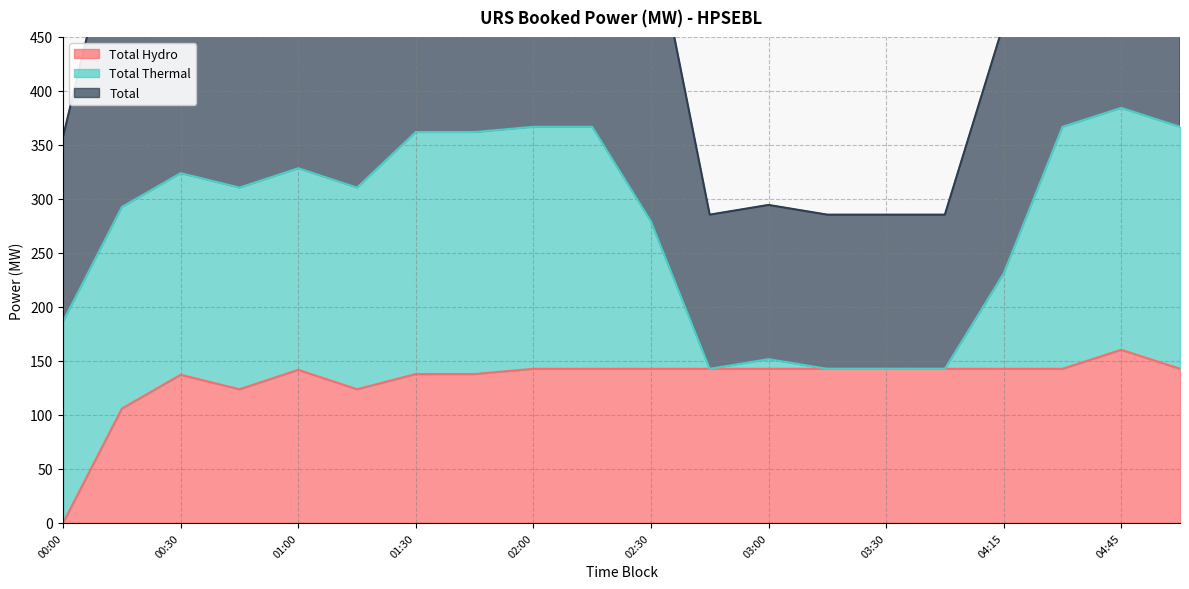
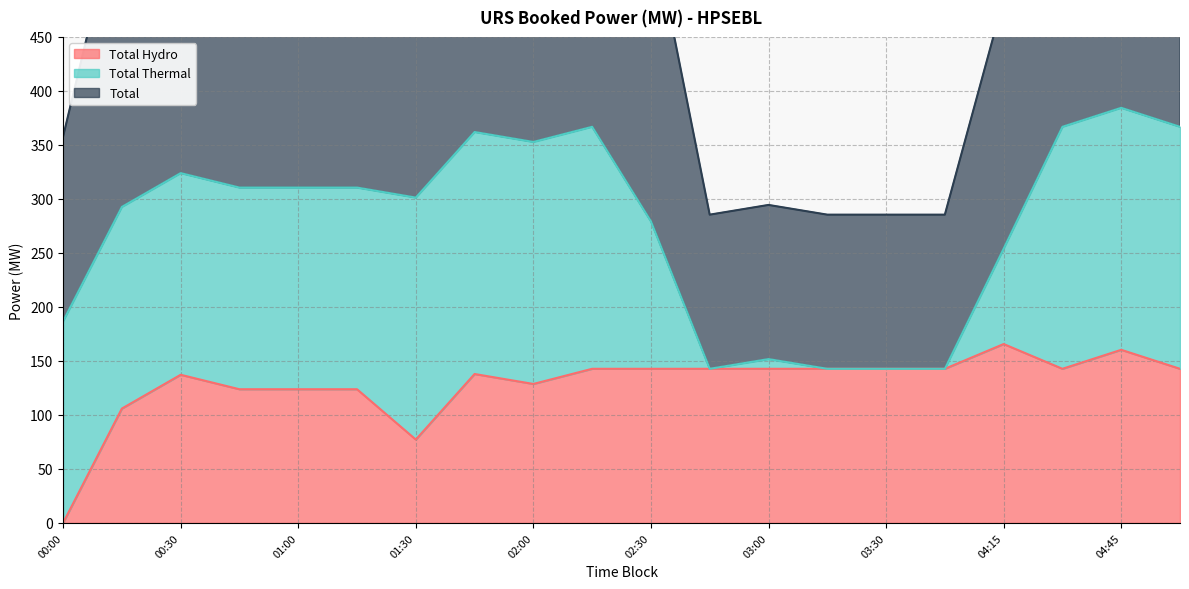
Total Hydro, 01:00: 142 -> 124
Total Hydro, 01:30: 138 -> 77
Total Hydro, 02:00: 143 -> 129
Total Hydro, 04:15: 143 -> 166
